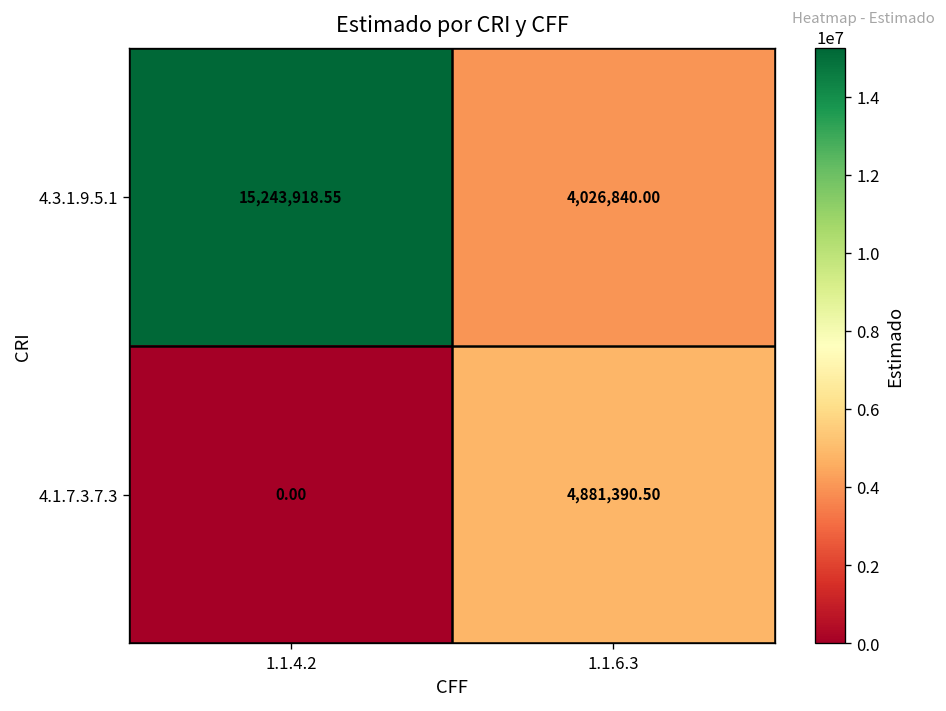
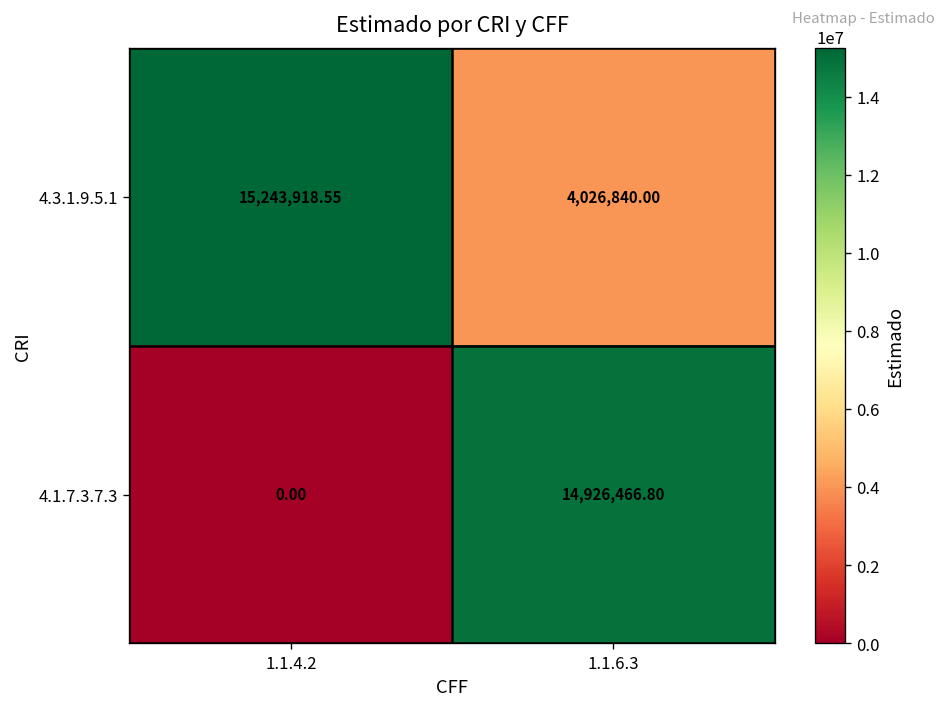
4.1.7.3.7.3, 1.1.6.3: 4,881,390.50 -> 14,926,466.80
